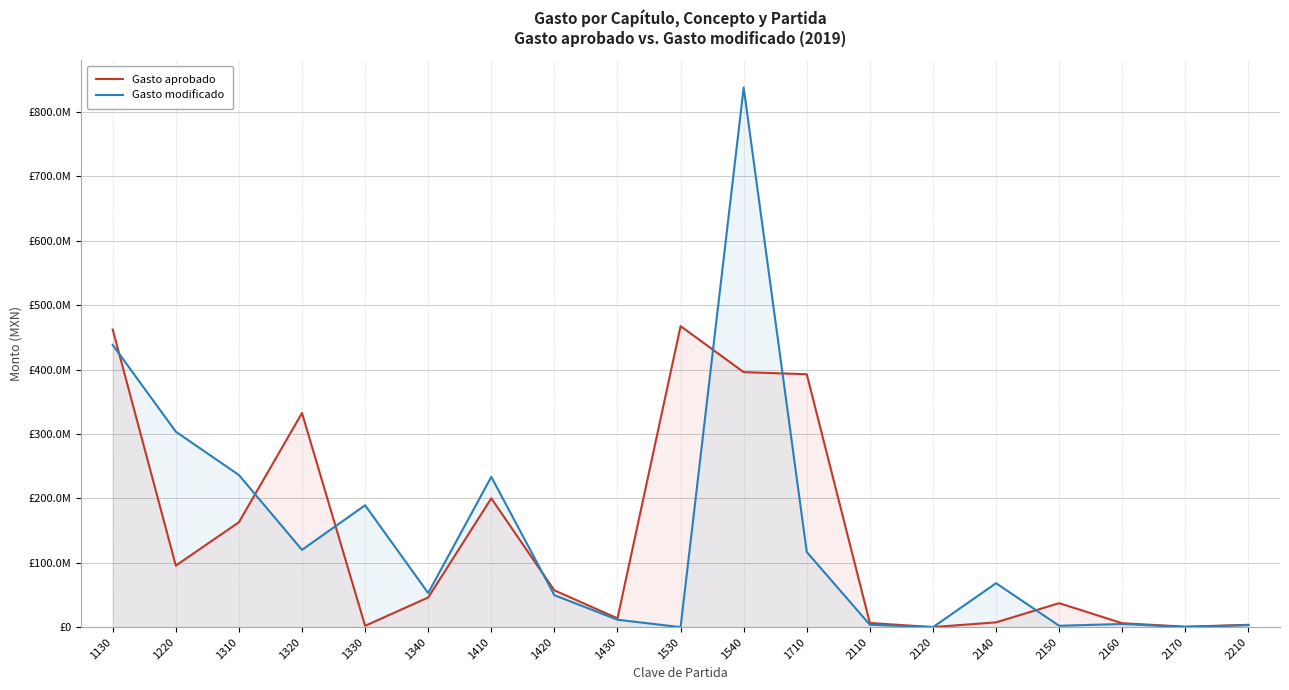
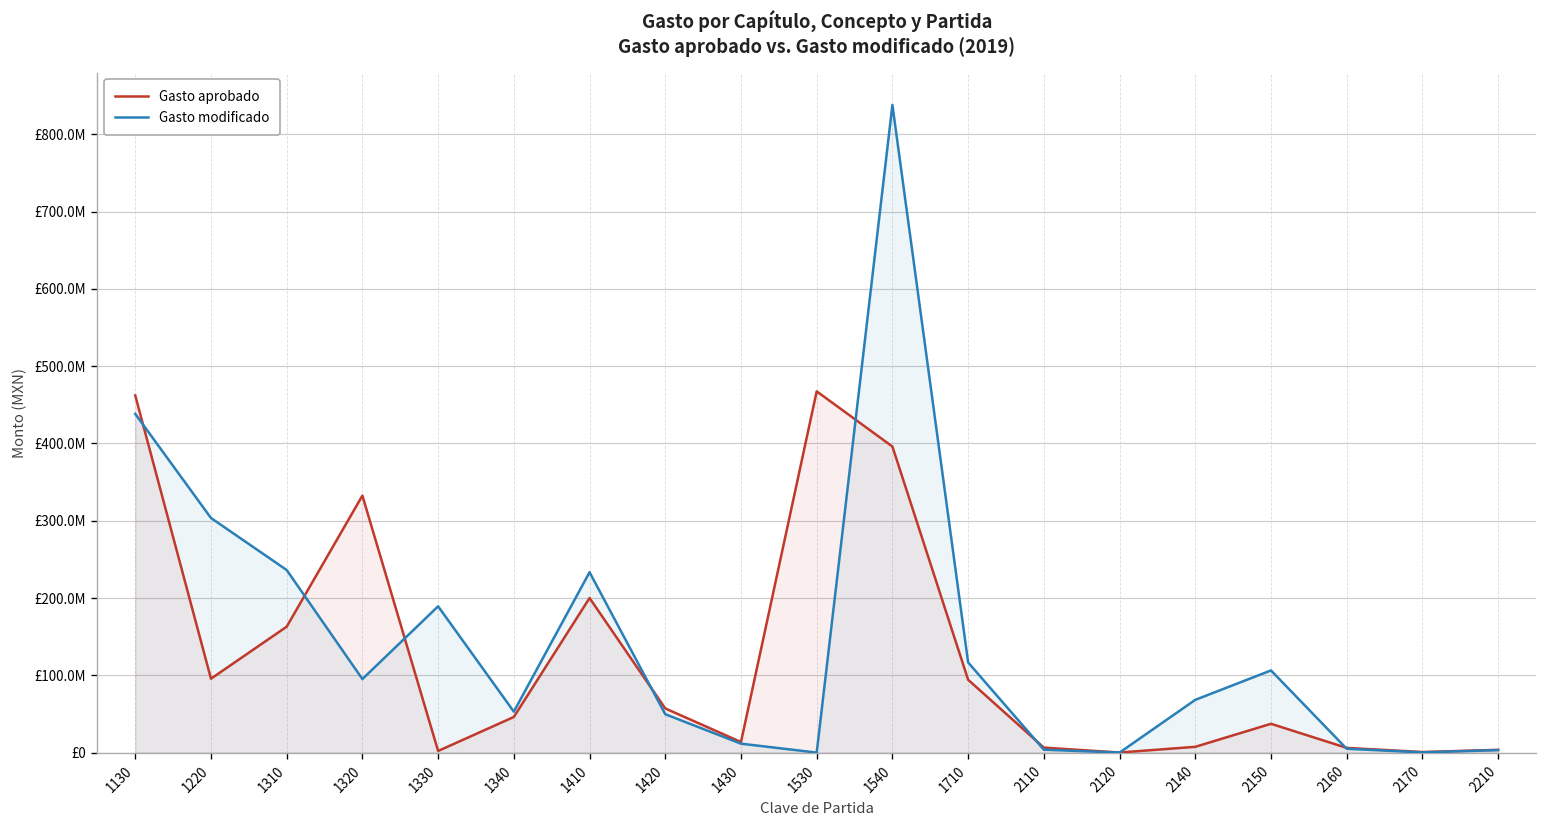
Gasto modificado, 1320: £120000000 -> £100000000
Gasto aprobado, 1710: £390000000 -> £90000000
Gasto modificado, 2150: £0 -> £110000000
